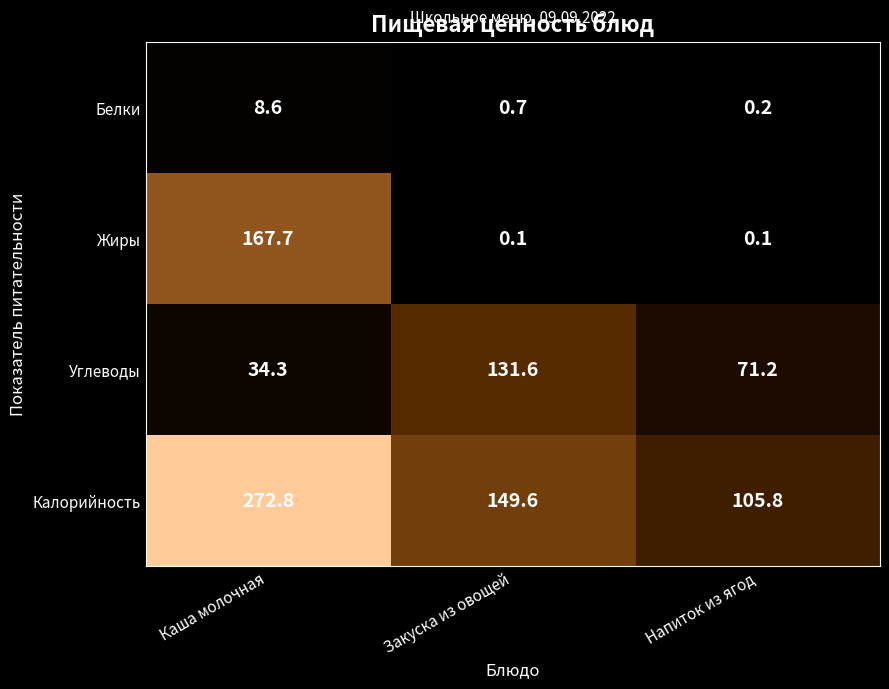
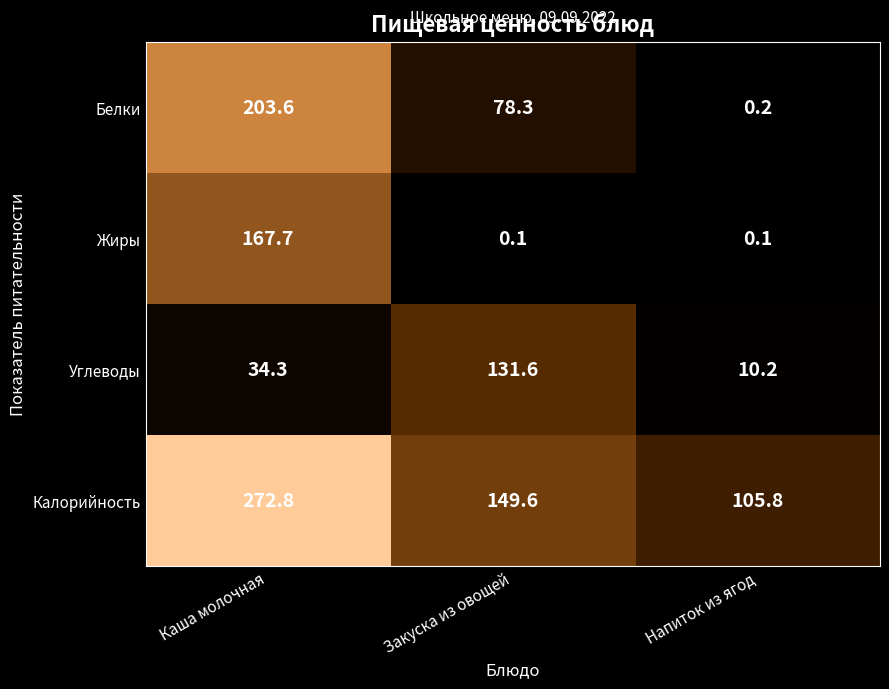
Белки, Каша молочная: 8.6 -> 203.6
Белки, Закуска из овощей: 0.7 -> 78.3
Углеводы, Напиток из ягод: 71.2 -> 10.2
